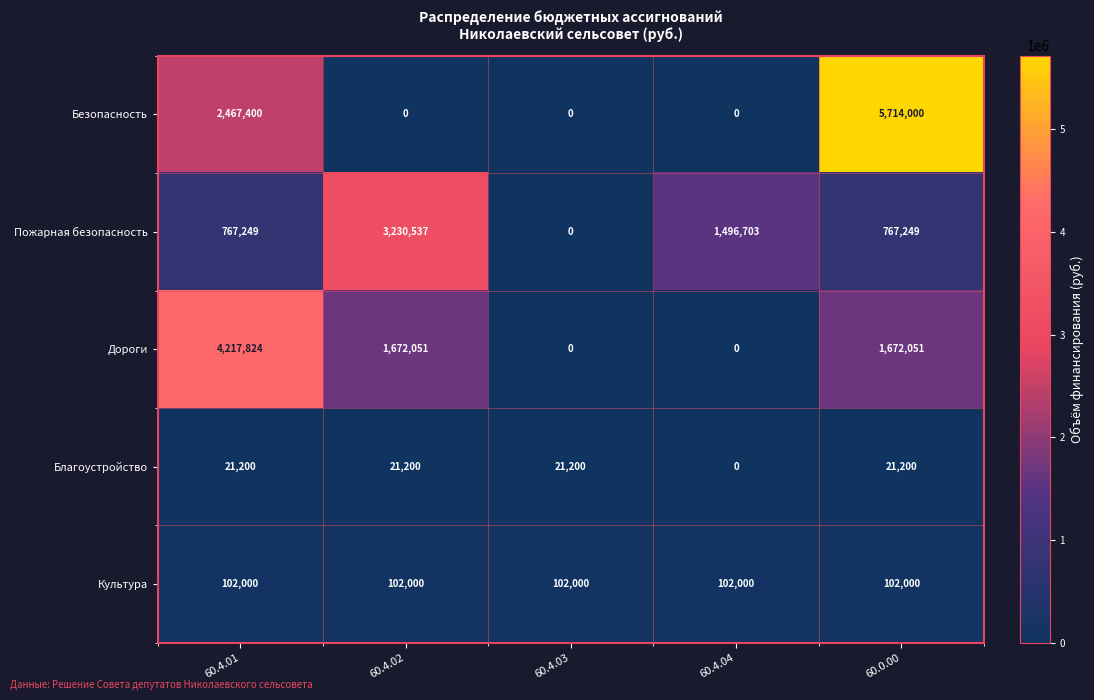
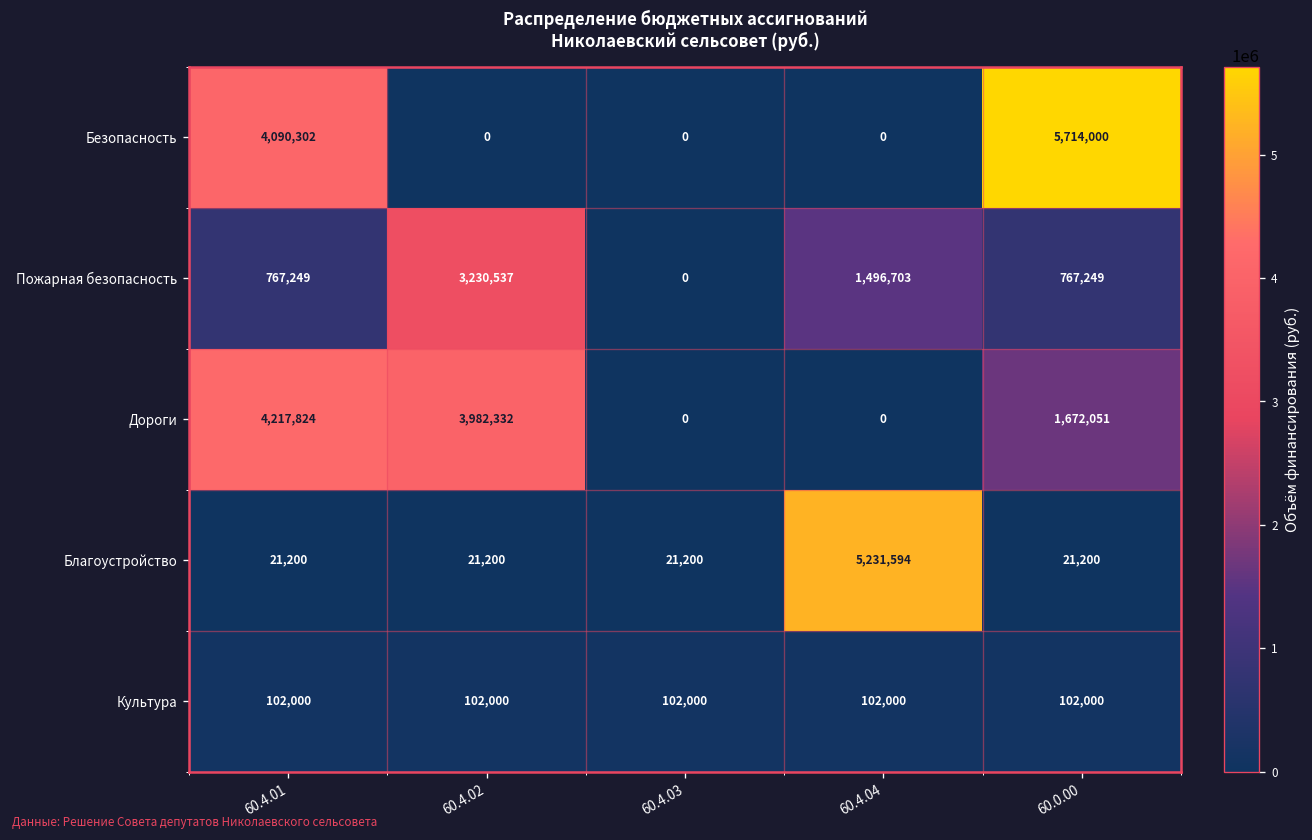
Безопасность, 60.4.01: 2,467,400 -> 4,090,302
Дороги, 60.4.02: 1,672,051 -> 3,982,332
Благоустройство, 60.4.04: 0 -> 5,231,594
